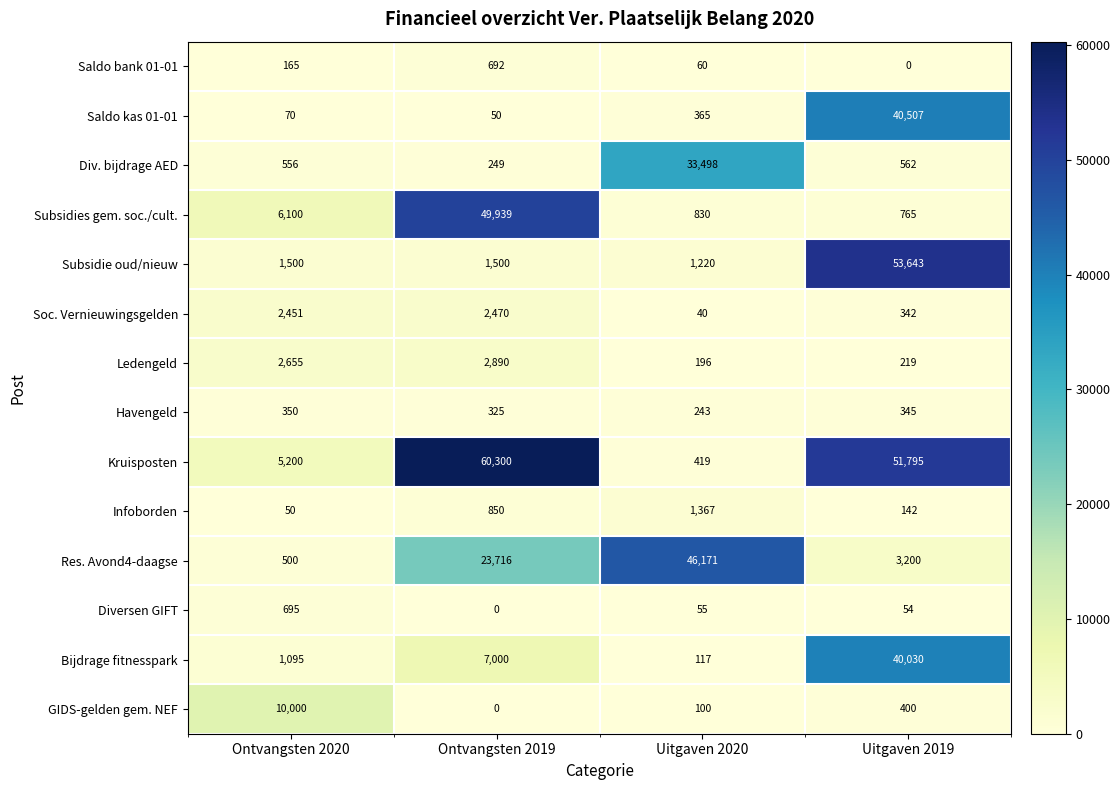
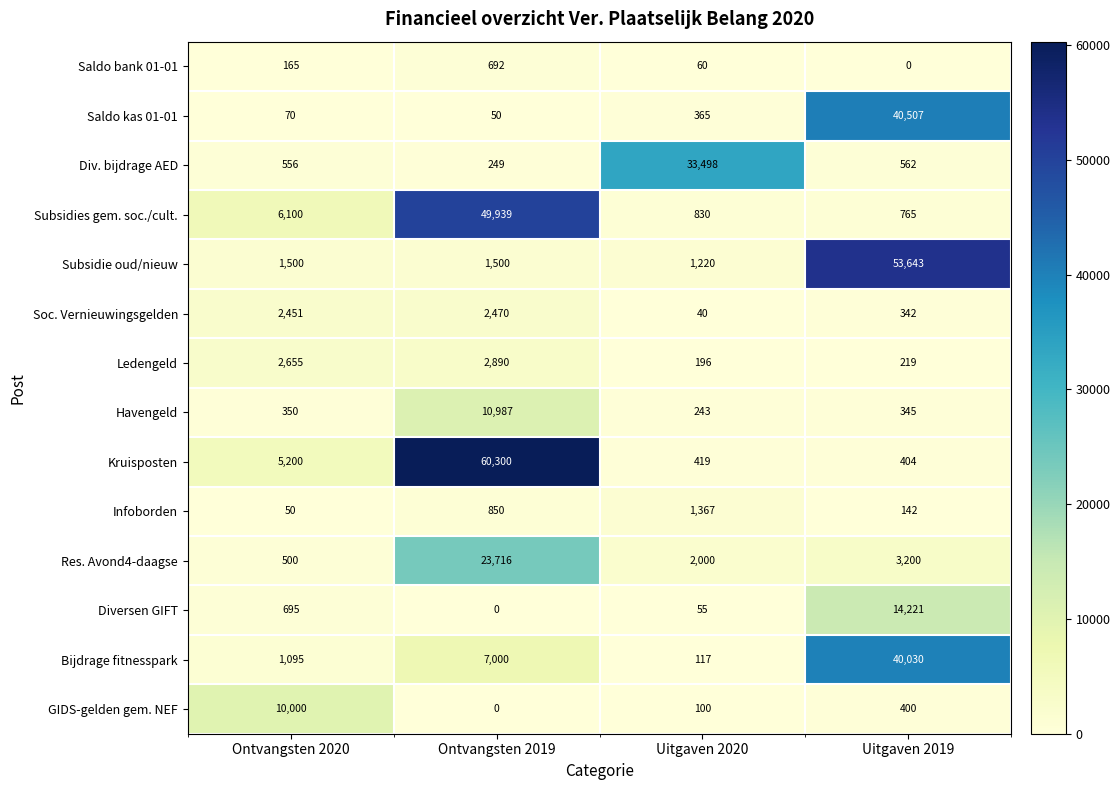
Havengeld, Ontvangsten 2019: 325 -> 10,987
Kruisposten, Uitgaven 2019: 51,795 -> 404
Res. Avond4-daagse, Uitgaven 2020: 46,171 -> 2,000
Diversen GIFT, Uitgaven 2019: 54 -> 14,221
